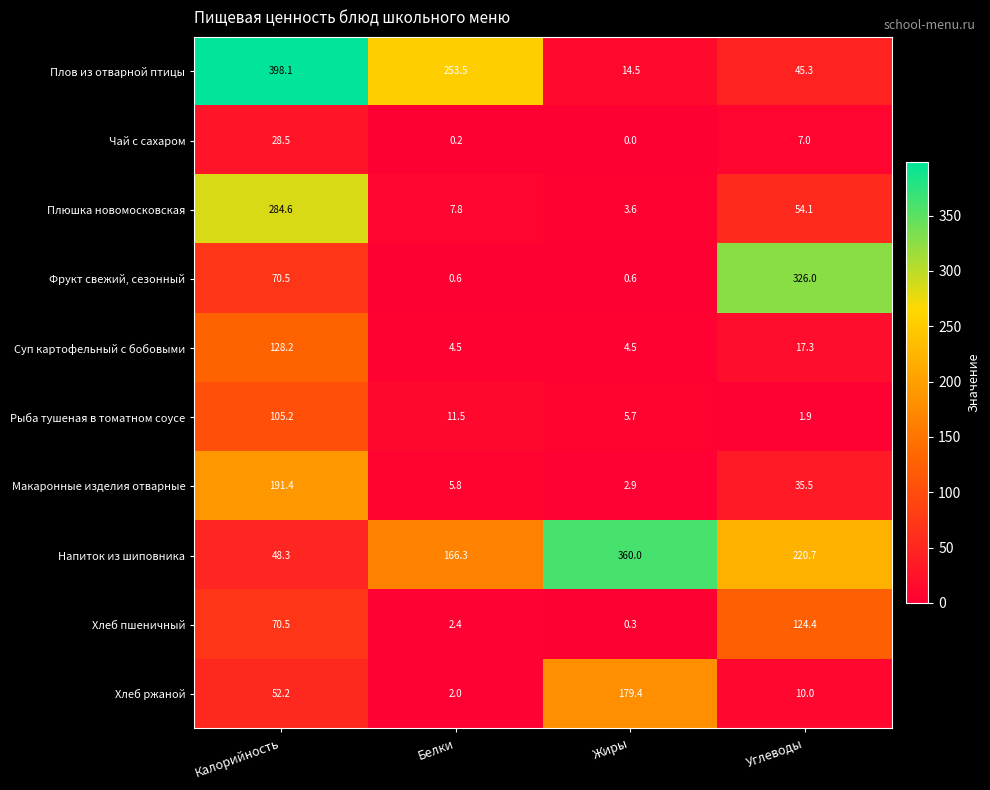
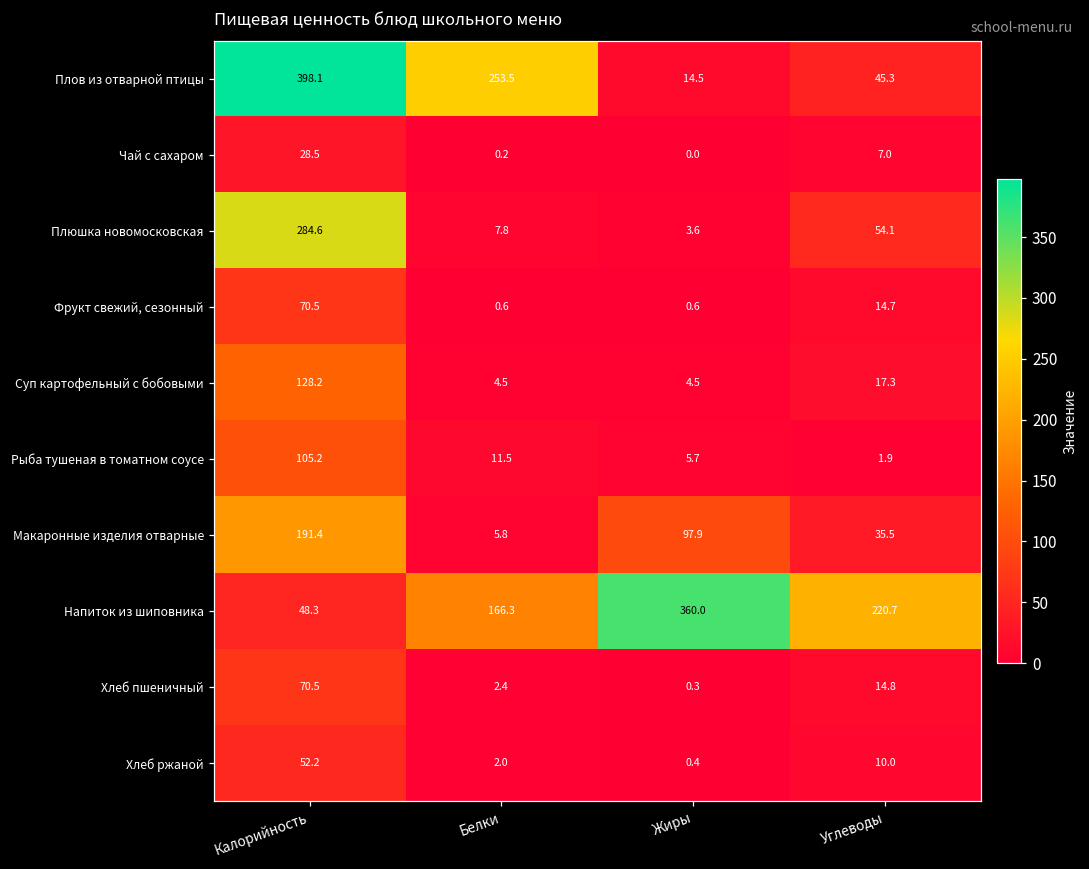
Фрукт свежий, сезонный, Углеводы: 326.0 -> 14.7
Макаронные изделия отварные, Жиры: 2.9 -> 97.9
Хлеб пшеничный, Углеводы: 124.4 -> 14.8
Хлеб ржаной, Жиры: 179.4 -> 0.4
